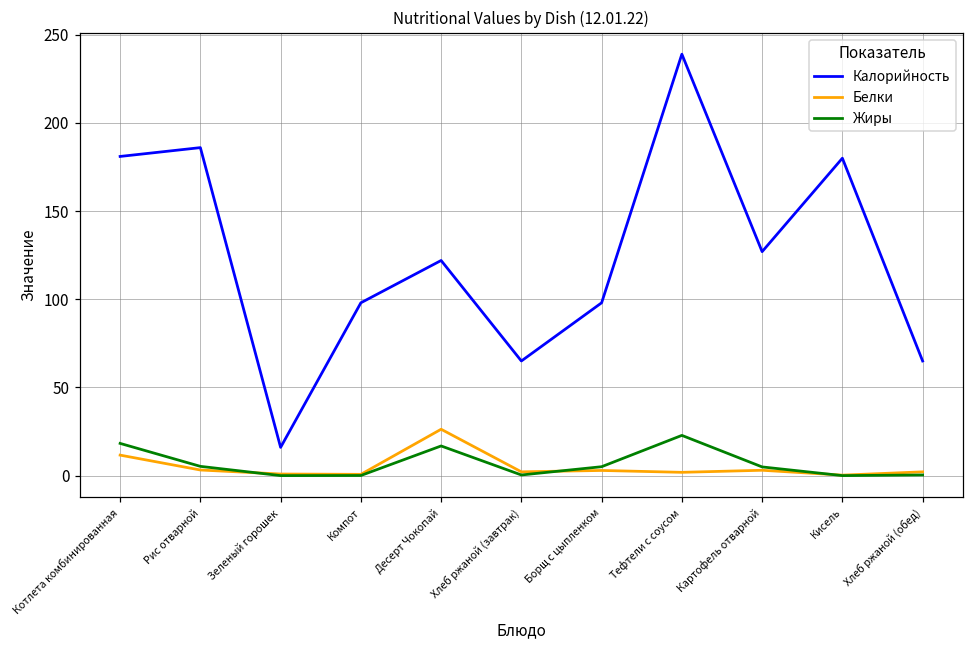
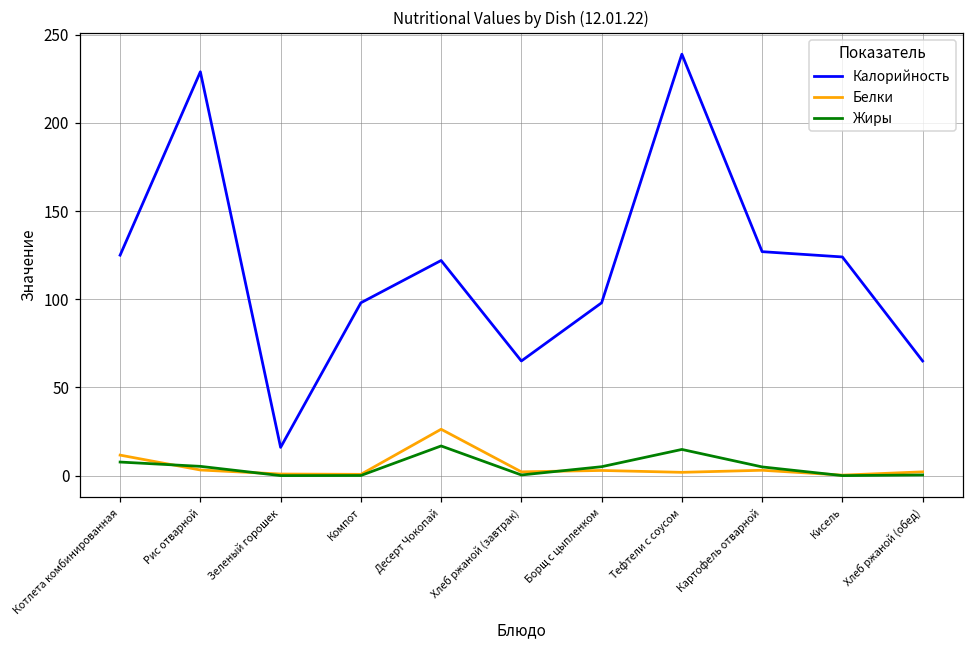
Калорийность, Котлета комбинированная: 181 -> 125
Жиры, Котлета комбинированная: 18 -> 8
Калорийность, Рис отварной: 186 -> 229
Жиры, Тефтели с соусом: 23 -> 15
Калорийность, Кисель: 180 -> 124
